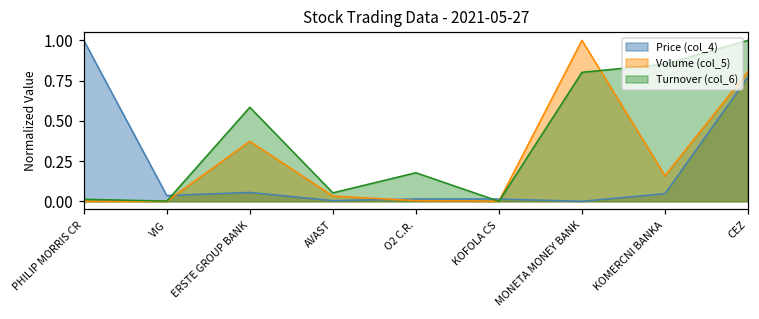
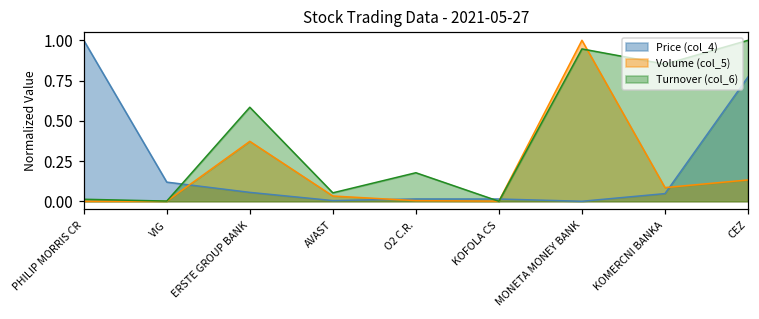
Price (col_4), VIG: 0.04 -> 0.12
Turnover (col_6), MONETA MONEY BANK: 0.80 -> 0.95
Volume (col_5), KOMERCNI BANKA: 0.16 -> 0.09
Volume (col_5), CEZ: 0.81 -> 0.13
